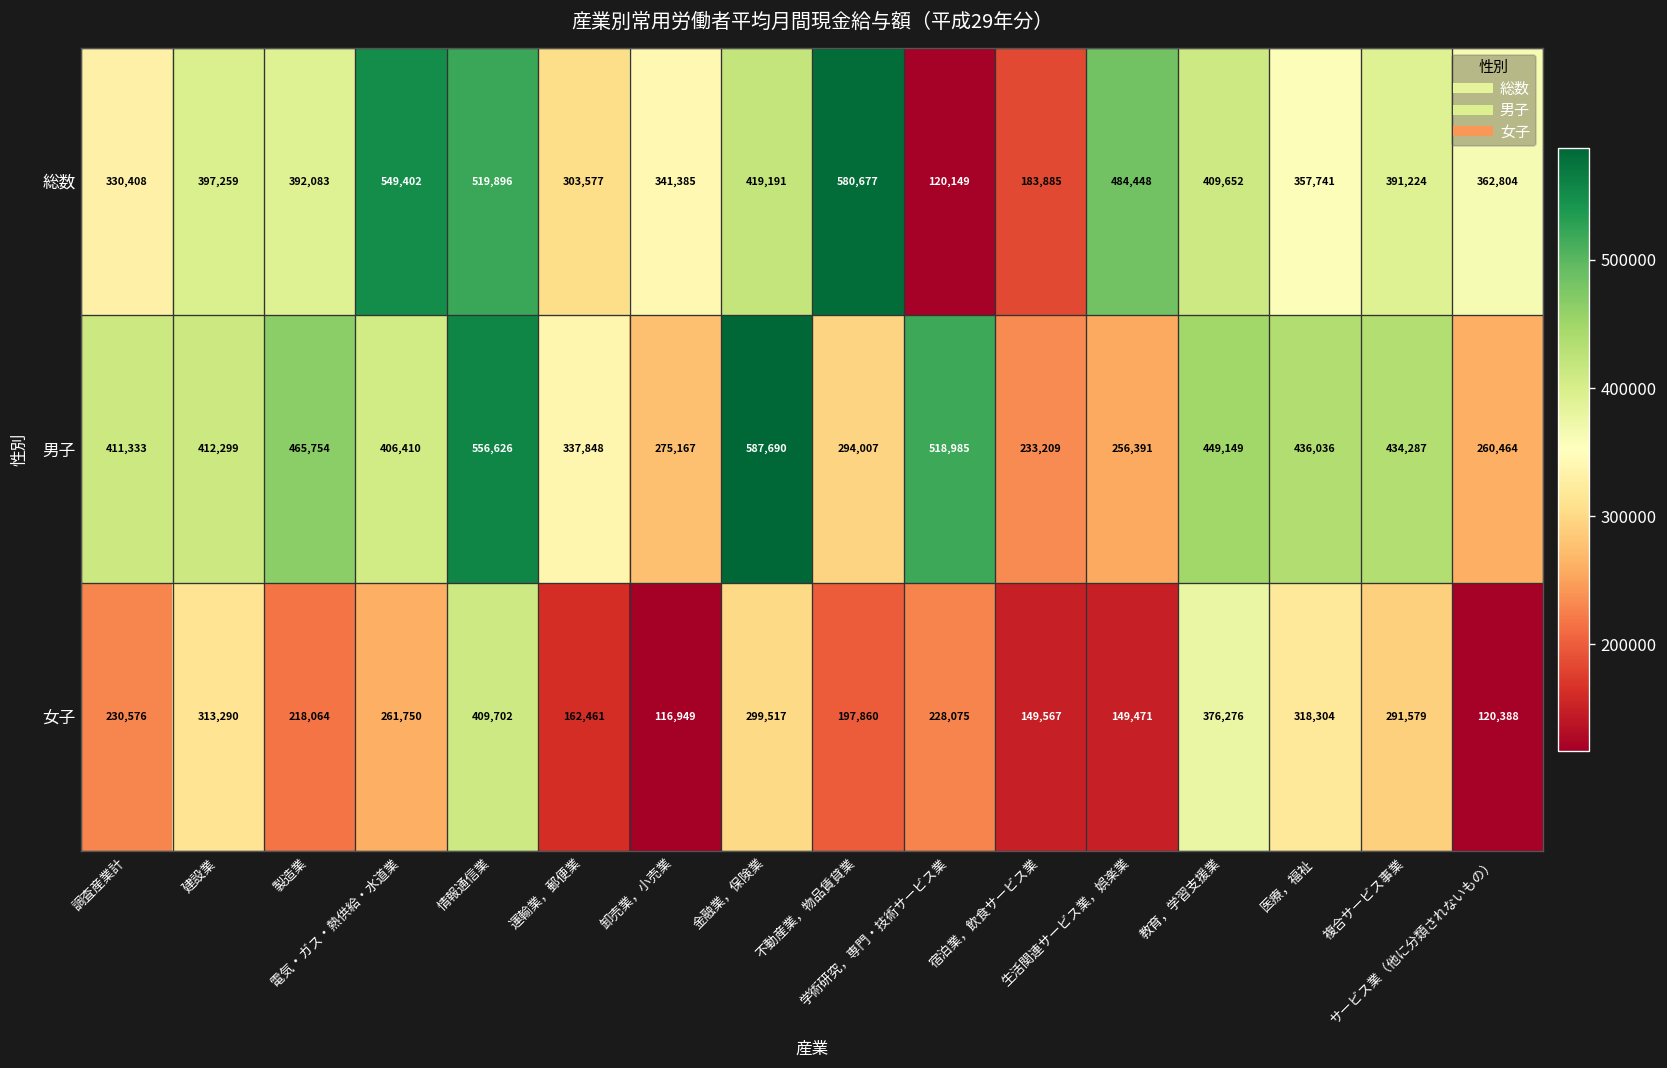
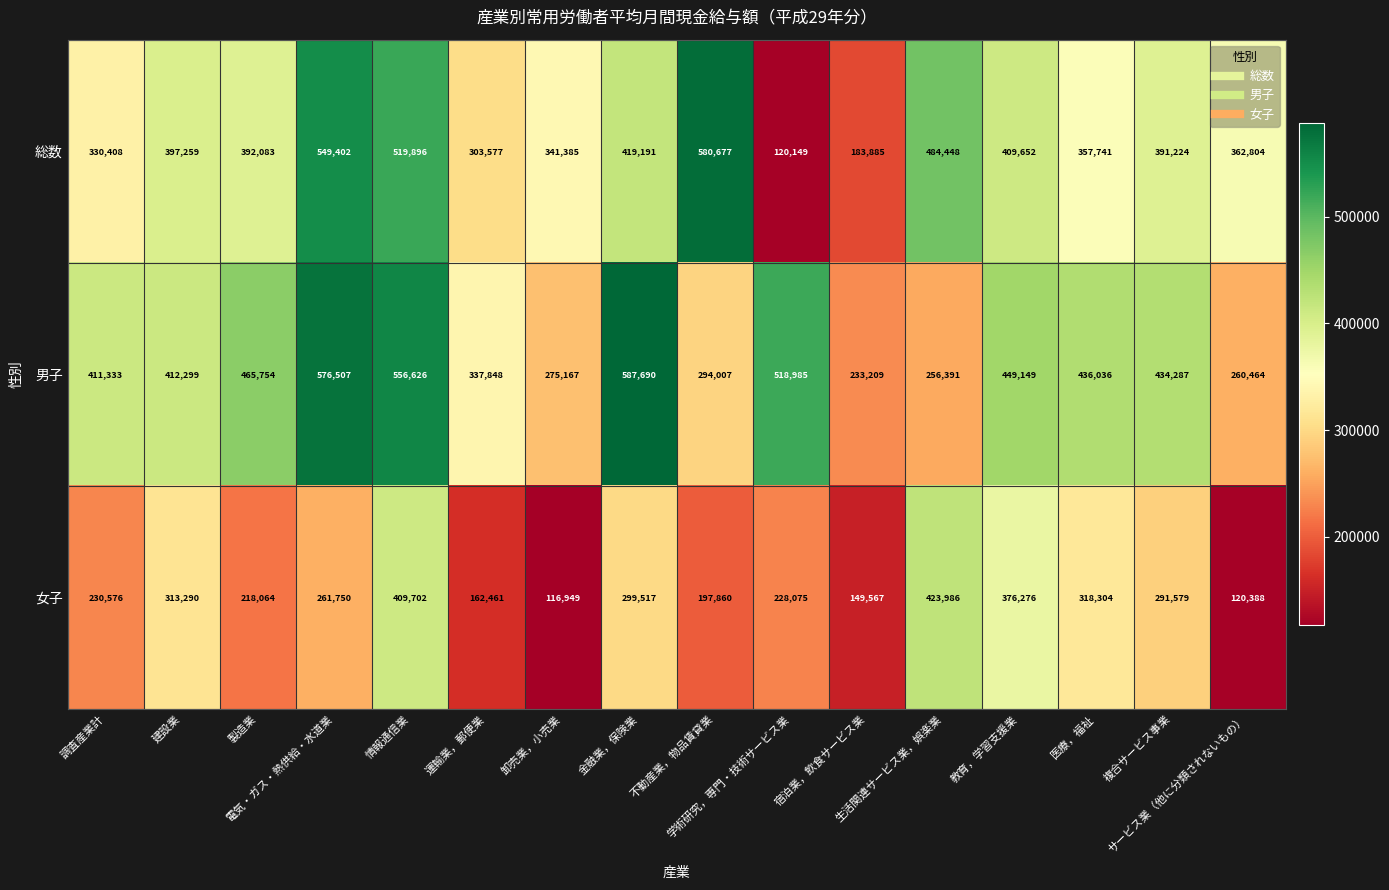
男子, 電気・ガス・熱供給・水道業: 406,410 -> 576,507
女子, 生活関連サービス業，娯楽業: 149,471 -> 423,986
